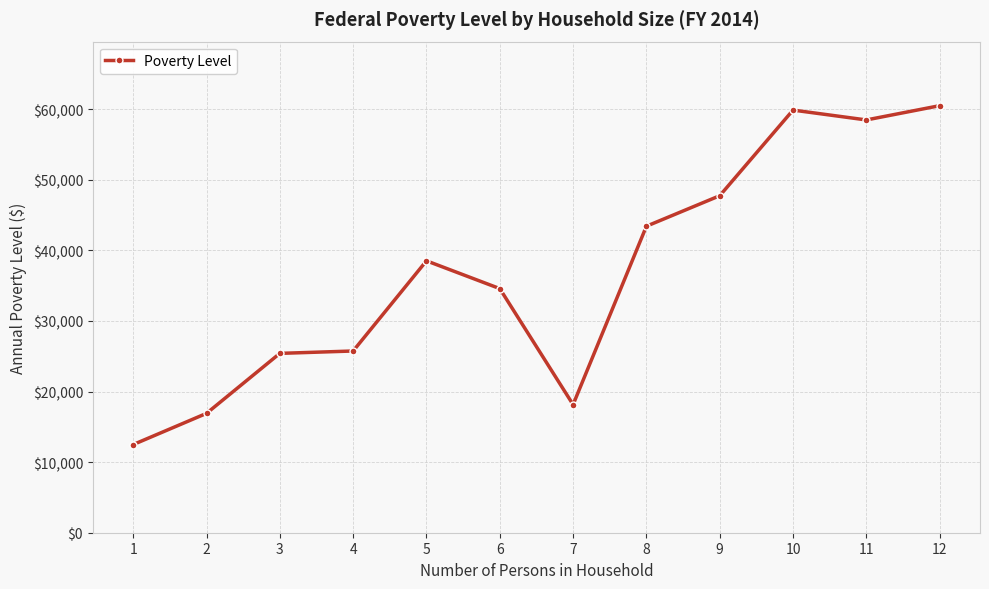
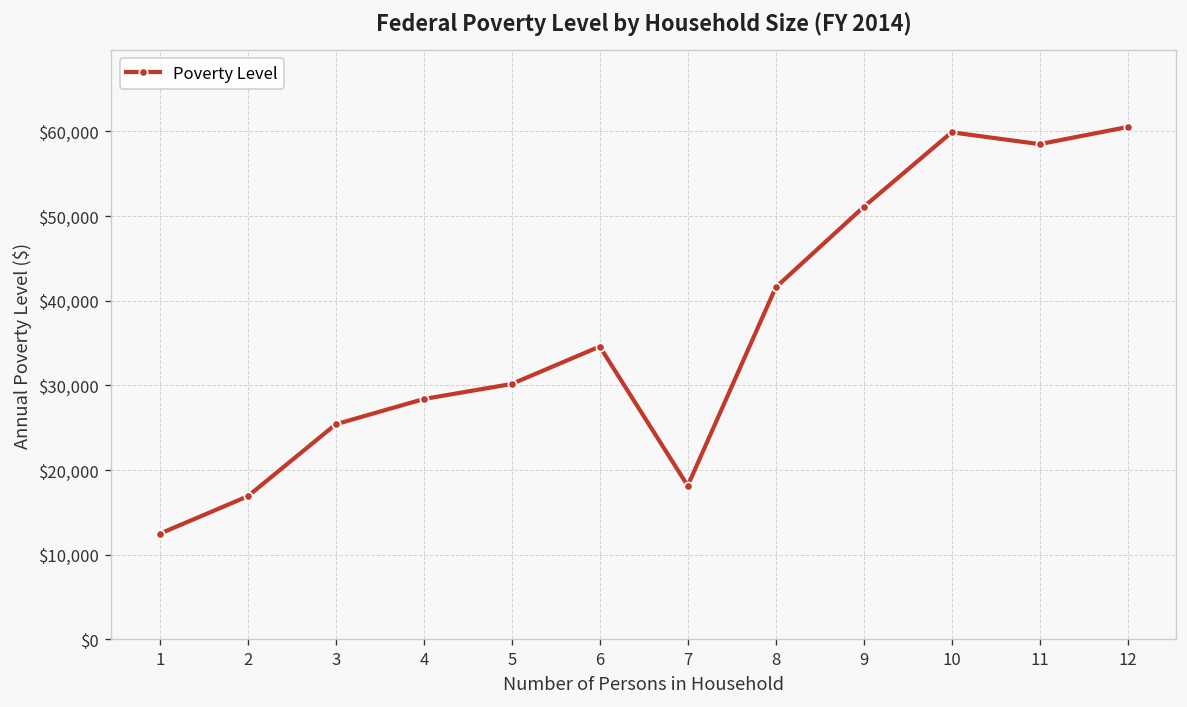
4: $26,000 -> $28,000
5: $39,000 -> $30,000
8: $43,000 -> $42,000
9: $48,000 -> $51,000
